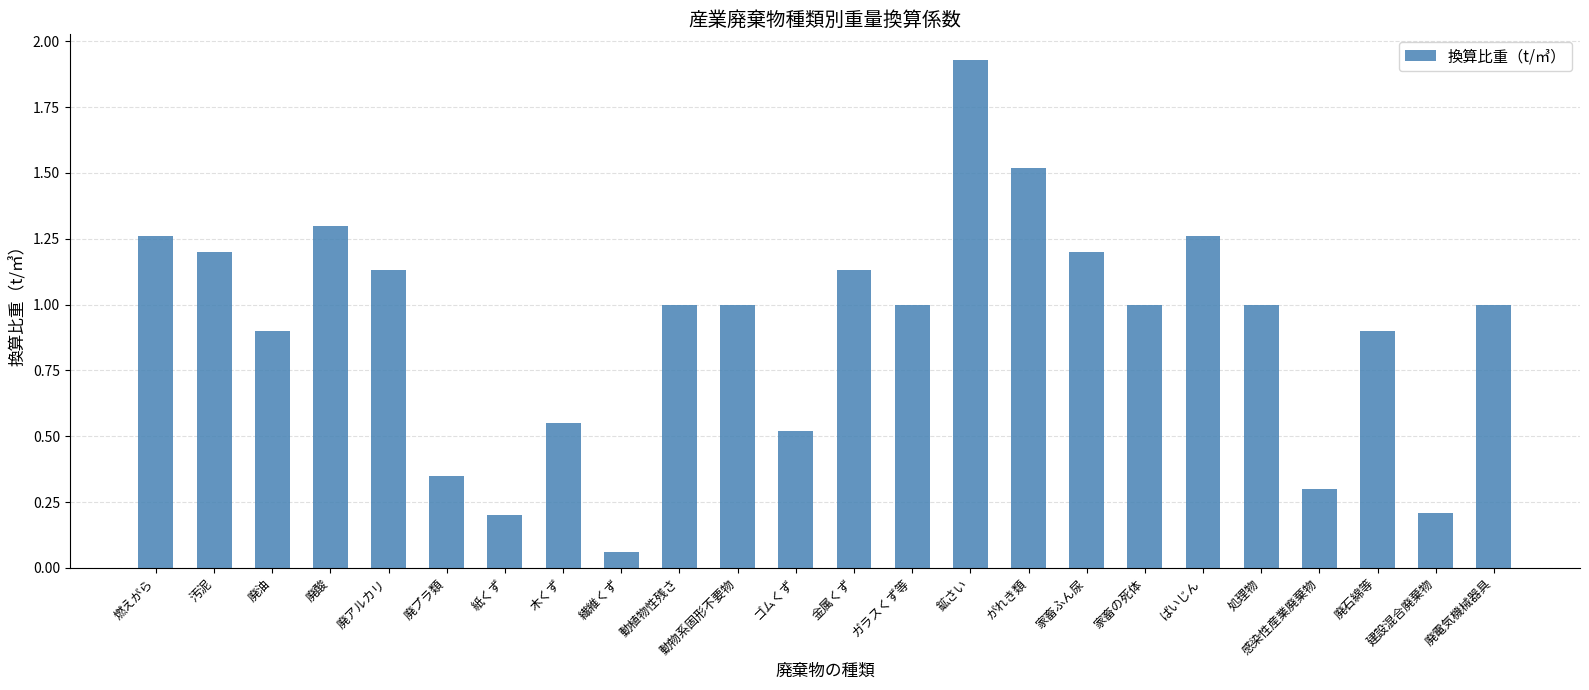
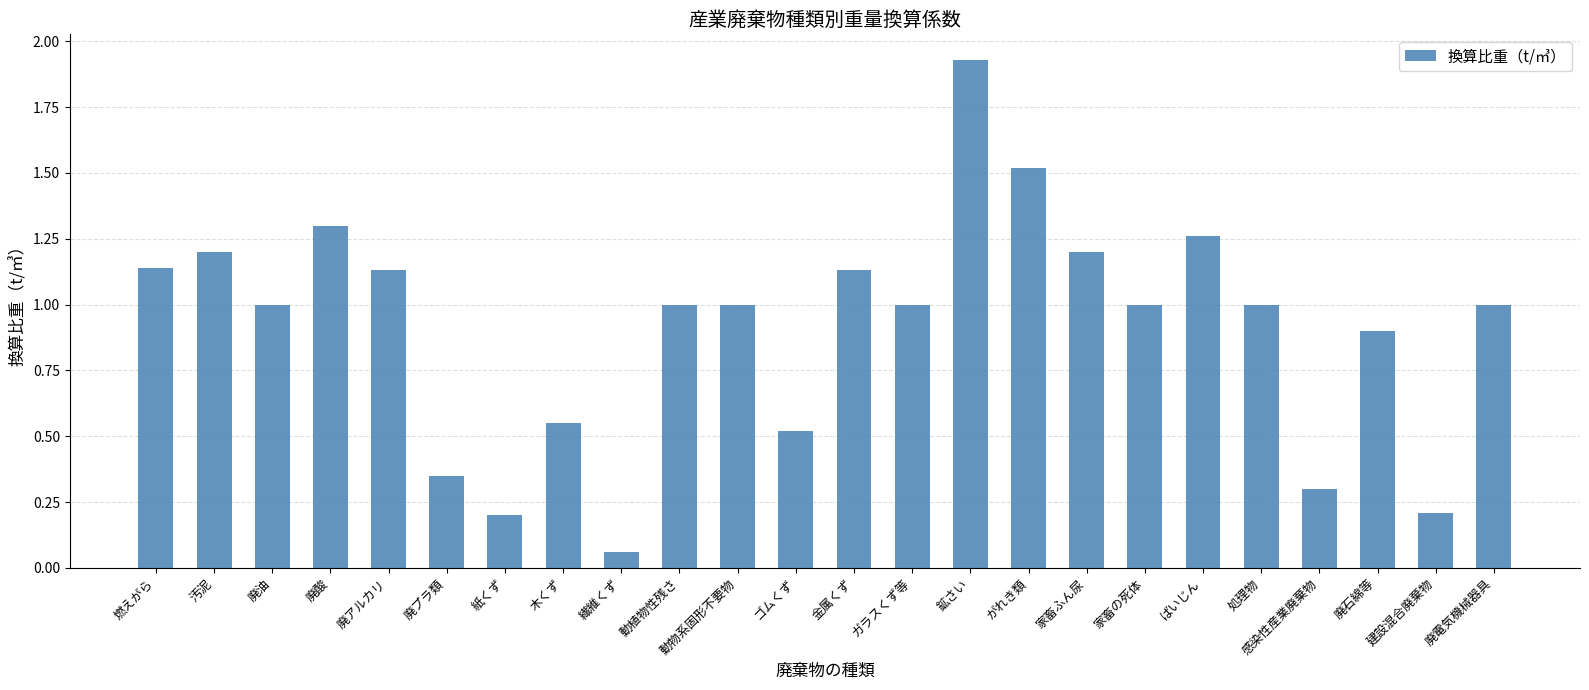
燃えがら: 1.26 -> 1.14
廃油: 0.9 -> 1.0
